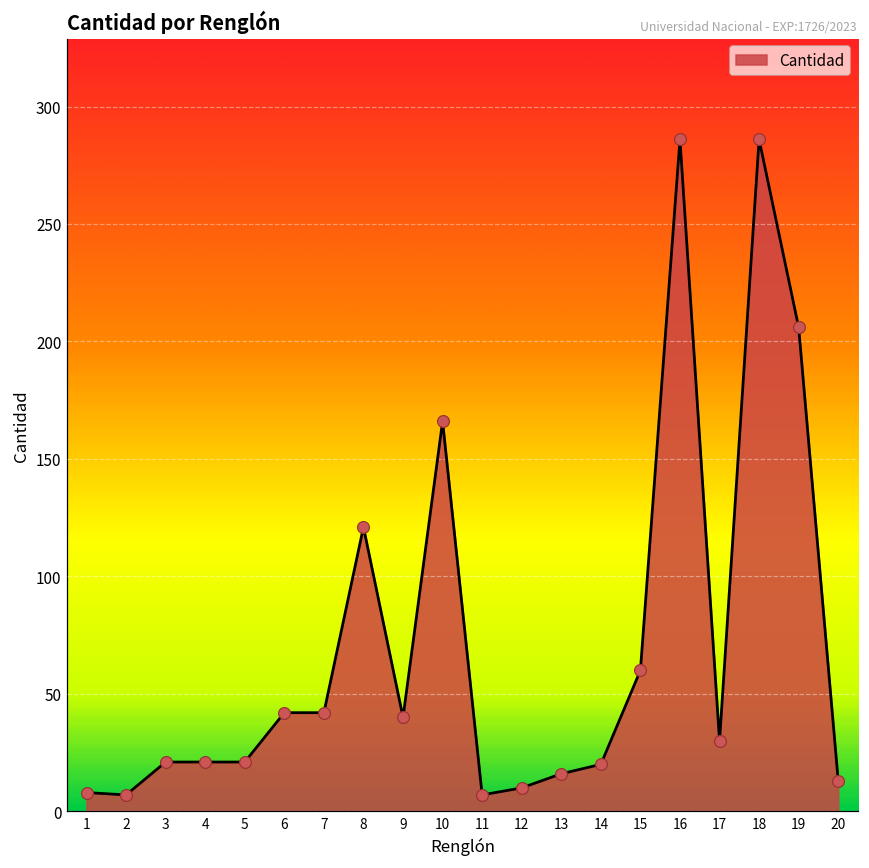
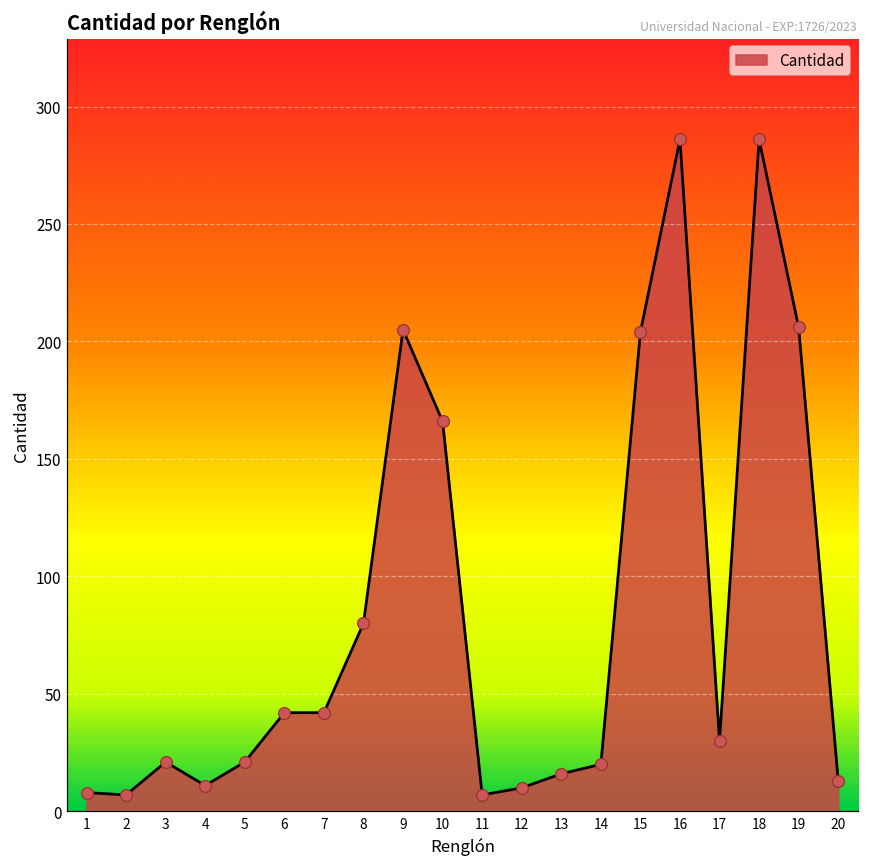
4: 21 -> 11
8: 121 -> 80
9: 40 -> 205
15: 60 -> 204
